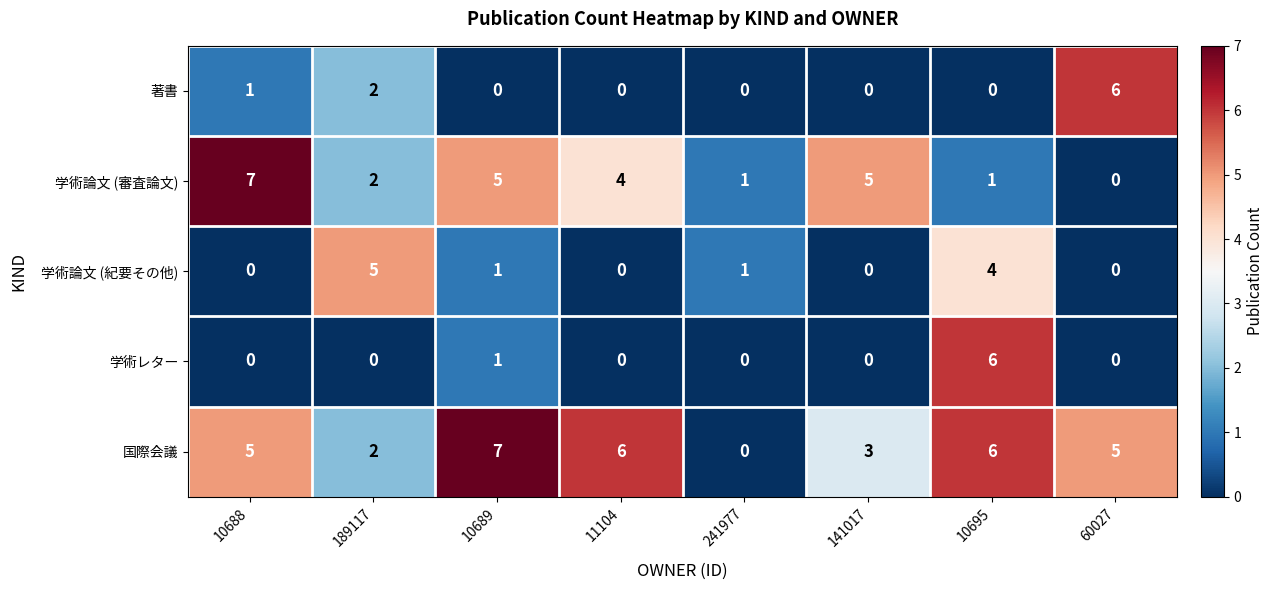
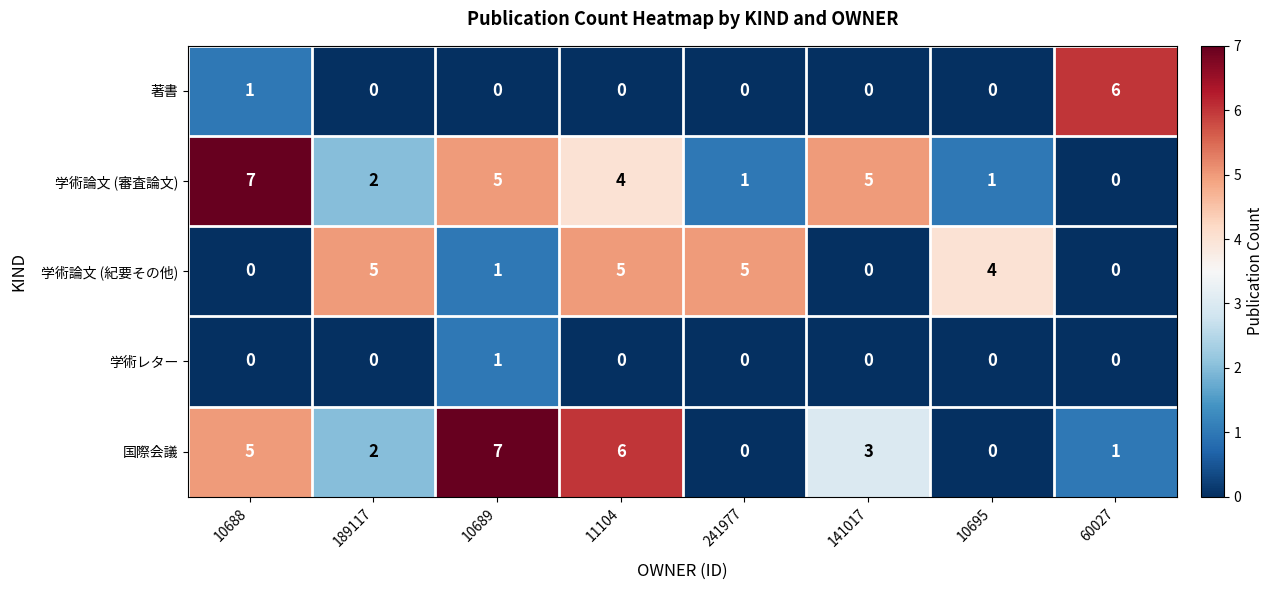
著書, 189117: 2 -> 0
学術論文 (紀要その他), 11104: 0 -> 5
学術論文 (紀要その他), 241977: 1 -> 5
学術レター, 10695: 6 -> 0
国際会議, 10695: 6 -> 0
国際会議, 60027: 5 -> 1
